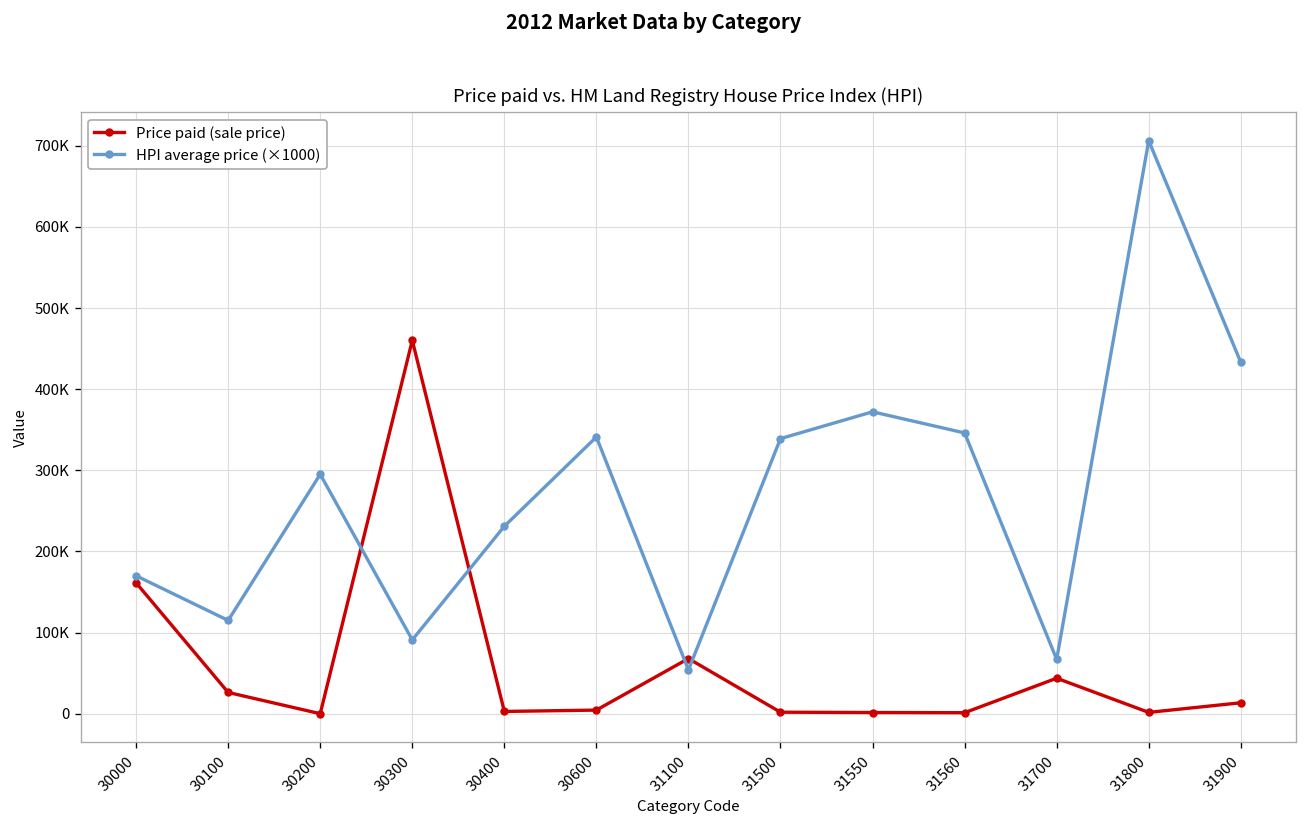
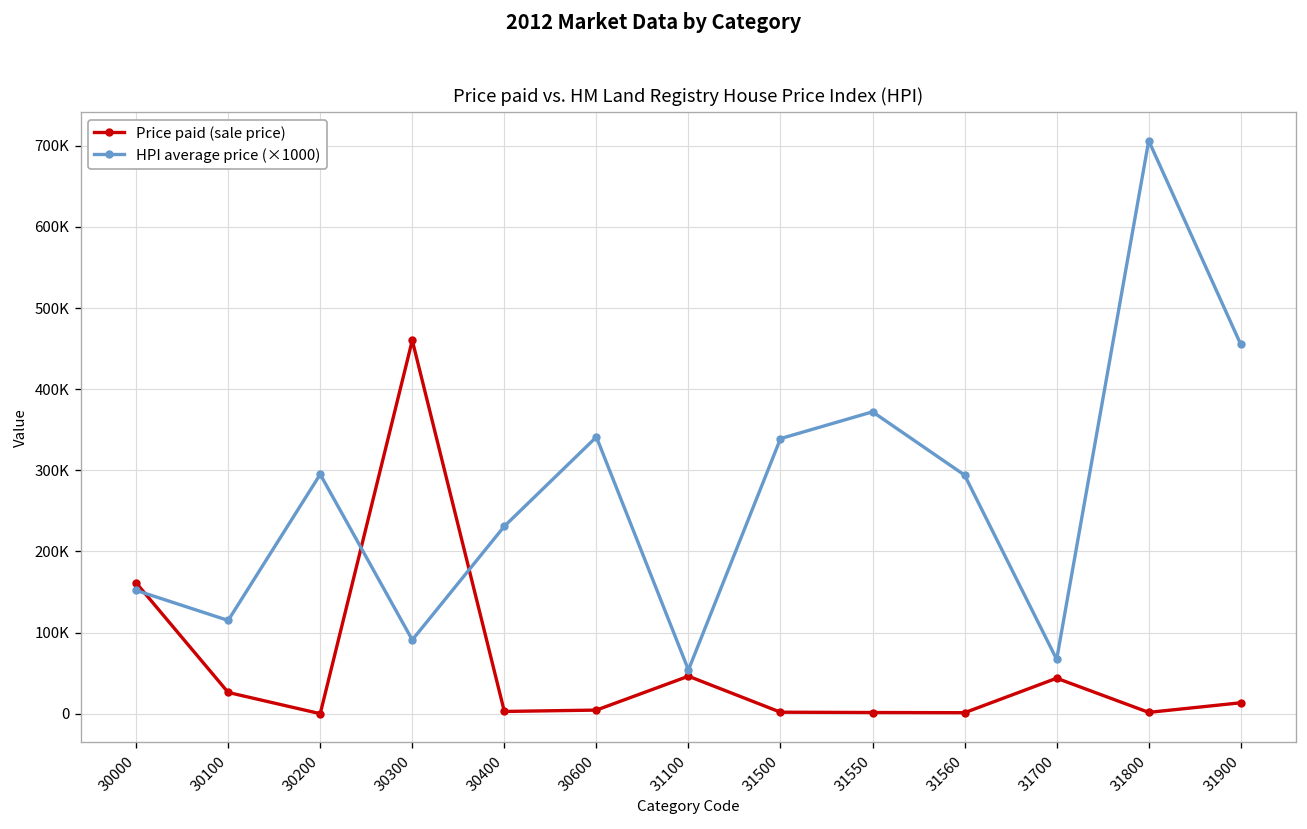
HPI average price (×1000), 30000: 170000 -> 150000
Price paid (sale price), 31100: 70000 -> 50000
HPI average price (×1000), 31560: 350000 -> 290000
HPI average price (×1000), 31900: 430000 -> 460000
